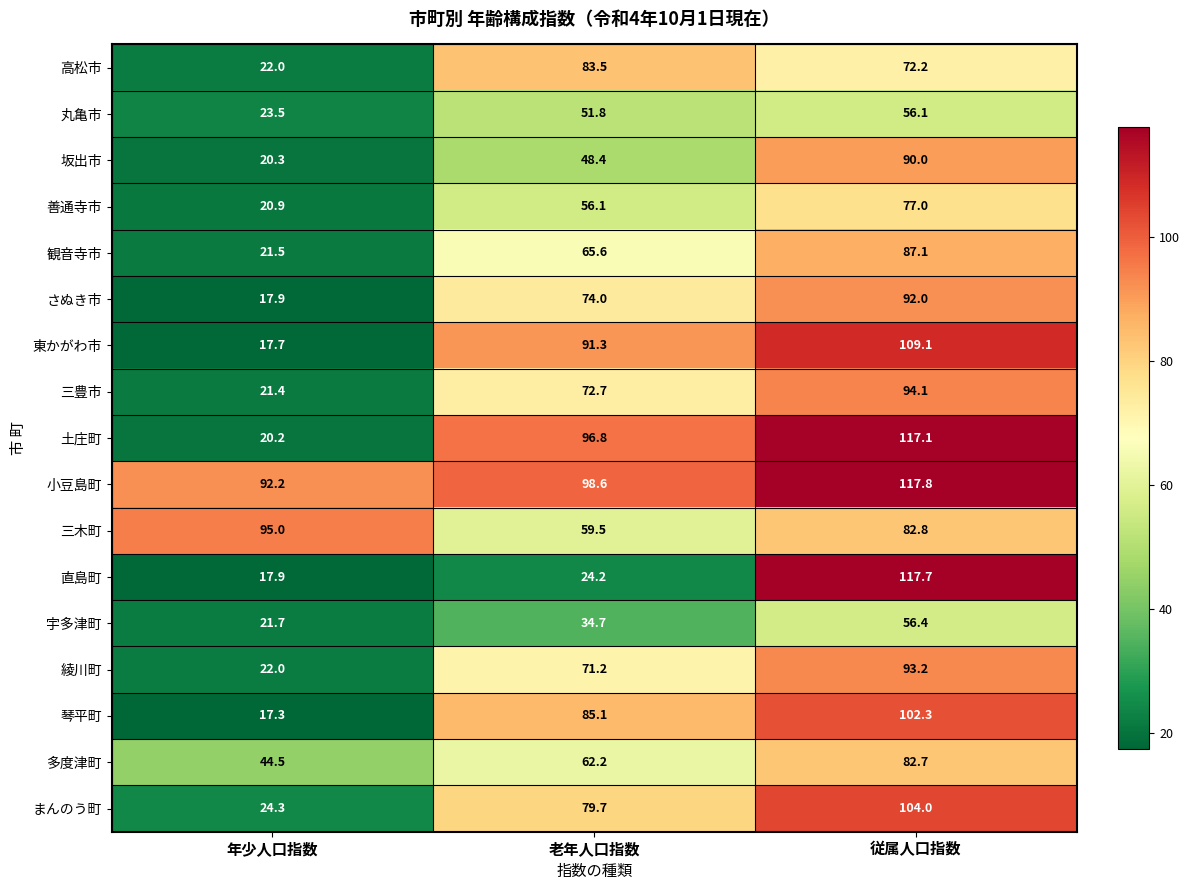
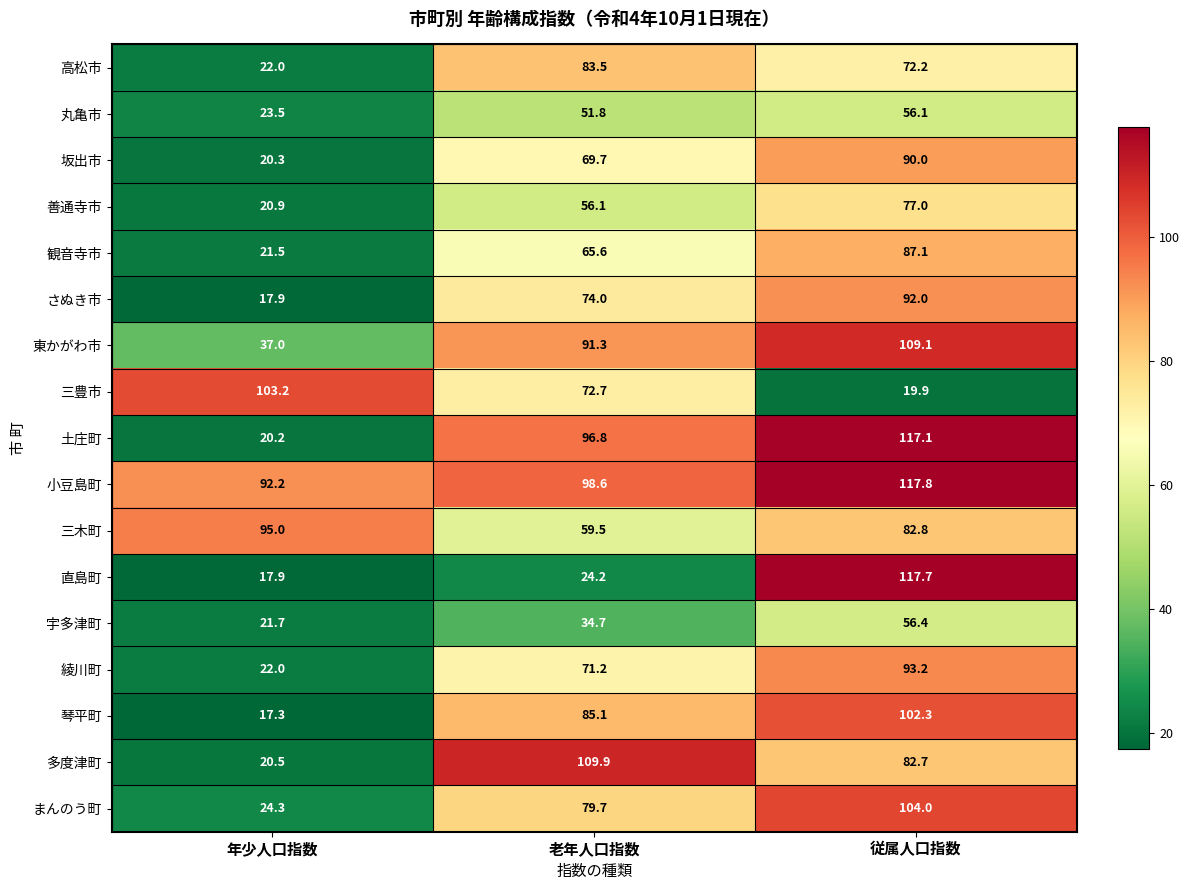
坂出市, 老年人口指数: 48.4 -> 69.7
東かがわ市, 年少人口指数: 17.7 -> 37.0
三豊市, 年少人口指数: 21.4 -> 103.2
三豊市, 従属人口指数: 94.1 -> 19.9
多度津町, 年少人口指数: 44.5 -> 20.5
多度津町, 老年人口指数: 62.2 -> 109.9
